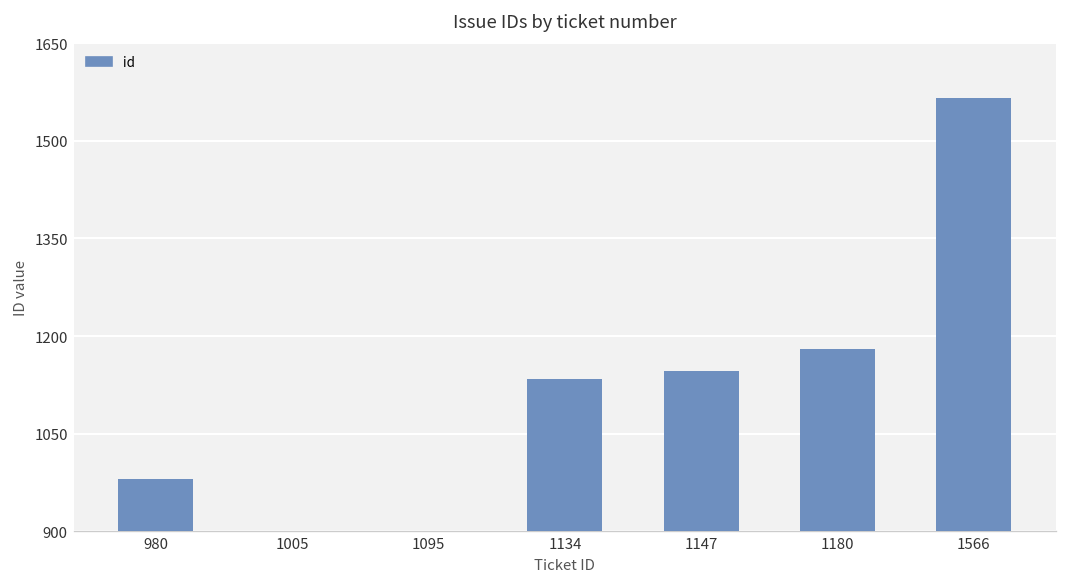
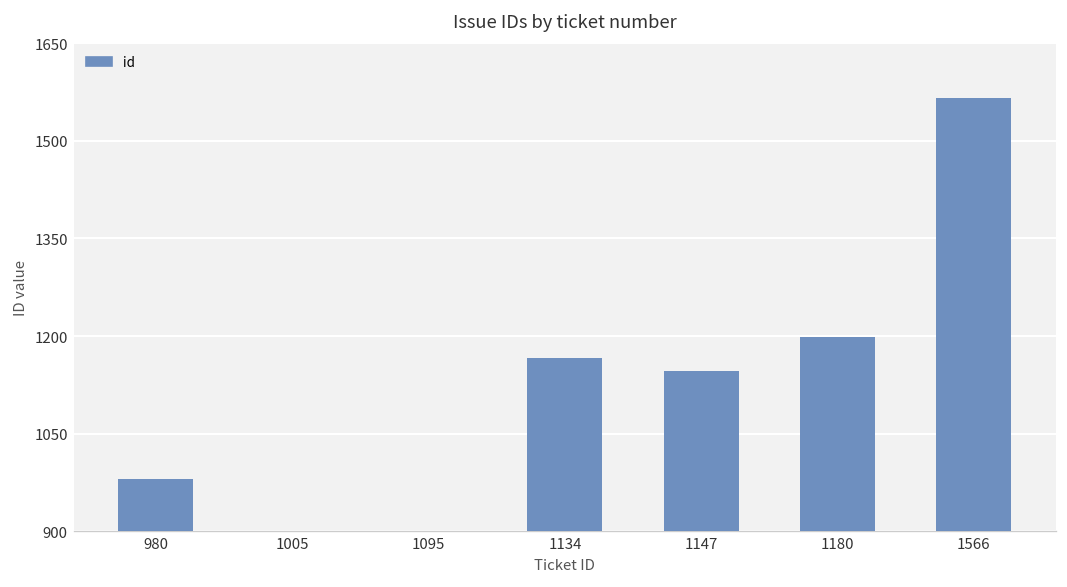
1134: 1130 -> 1170
1180: 1180 -> 1200
